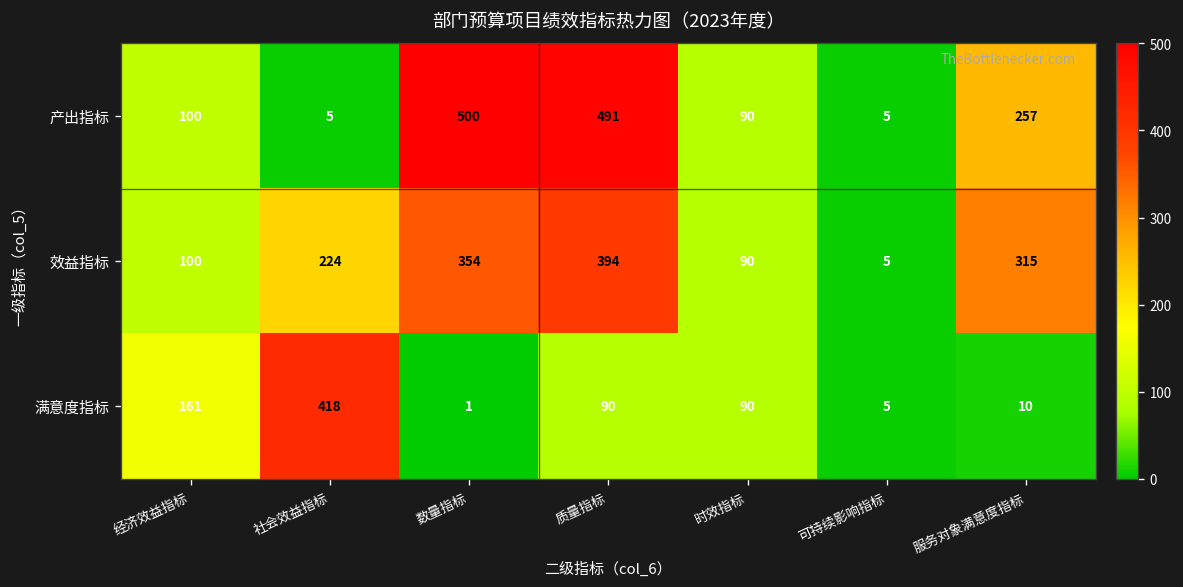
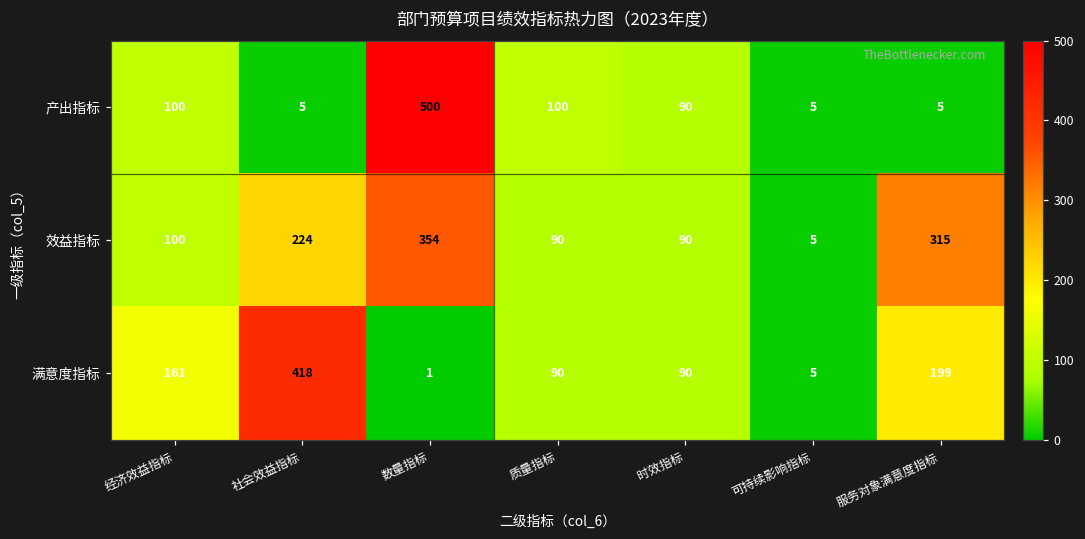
产出指标, 质量指标: 491 -> 100
产出指标, 服务对象满意度指标: 257 -> 5
效益指标, 质量指标: 394 -> 90
满意度指标, 服务对象满意度指标: 10 -> 199
